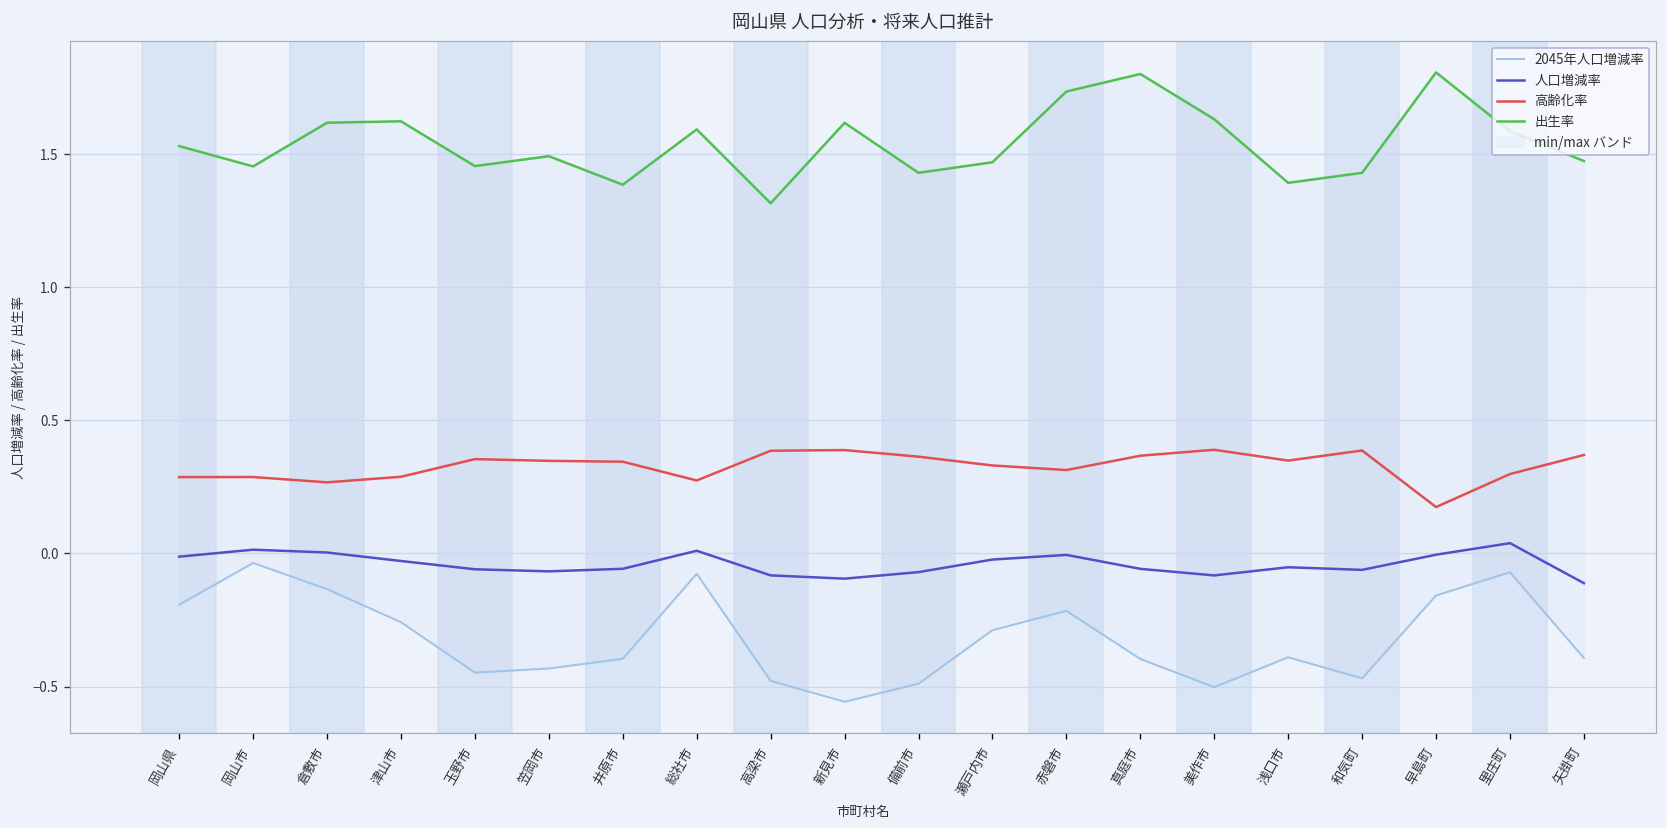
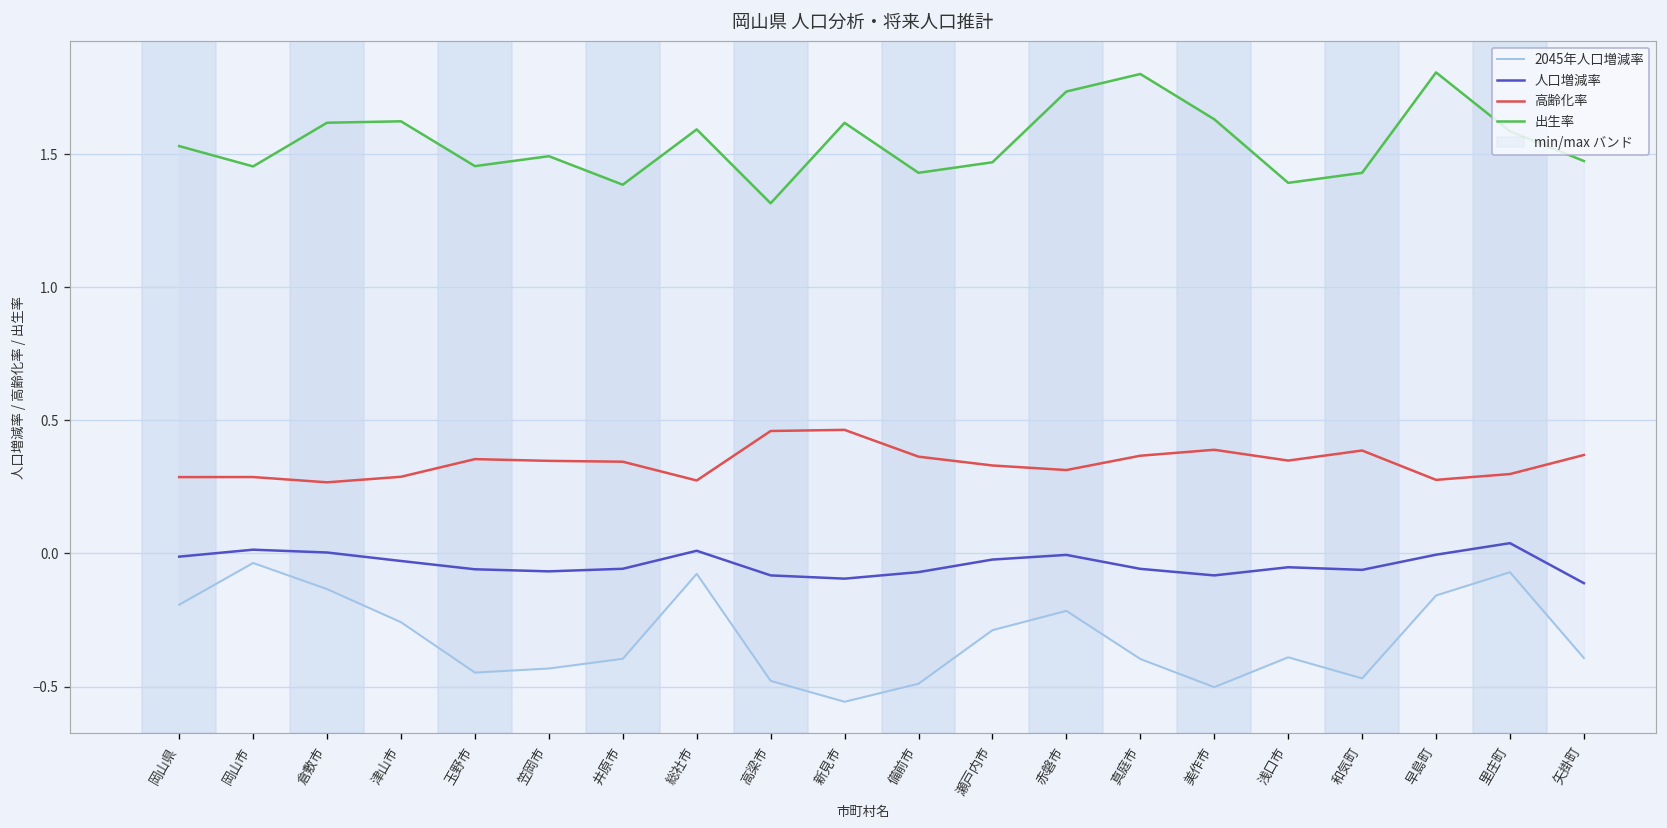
高齢化率, 高梁市: 0.39 -> 0.46
高齢化率, 新見市: 0.39 -> 0.46
高齢化率, 早島町: 0.17 -> 0.28
